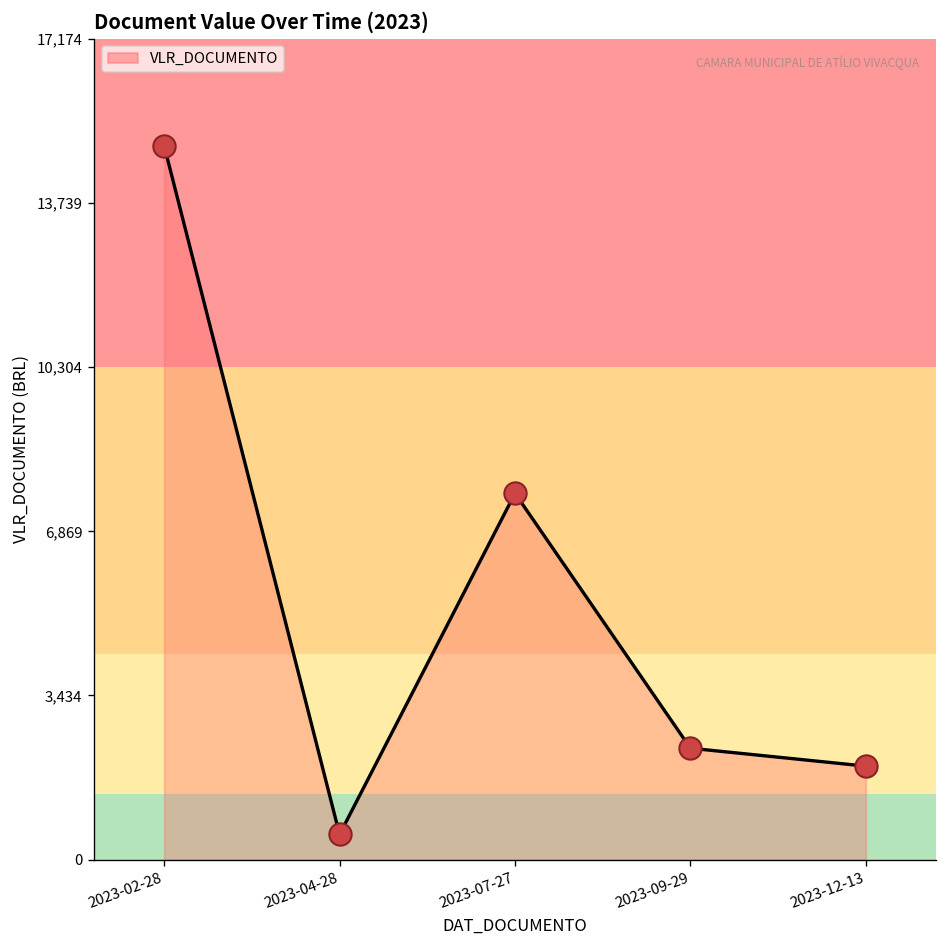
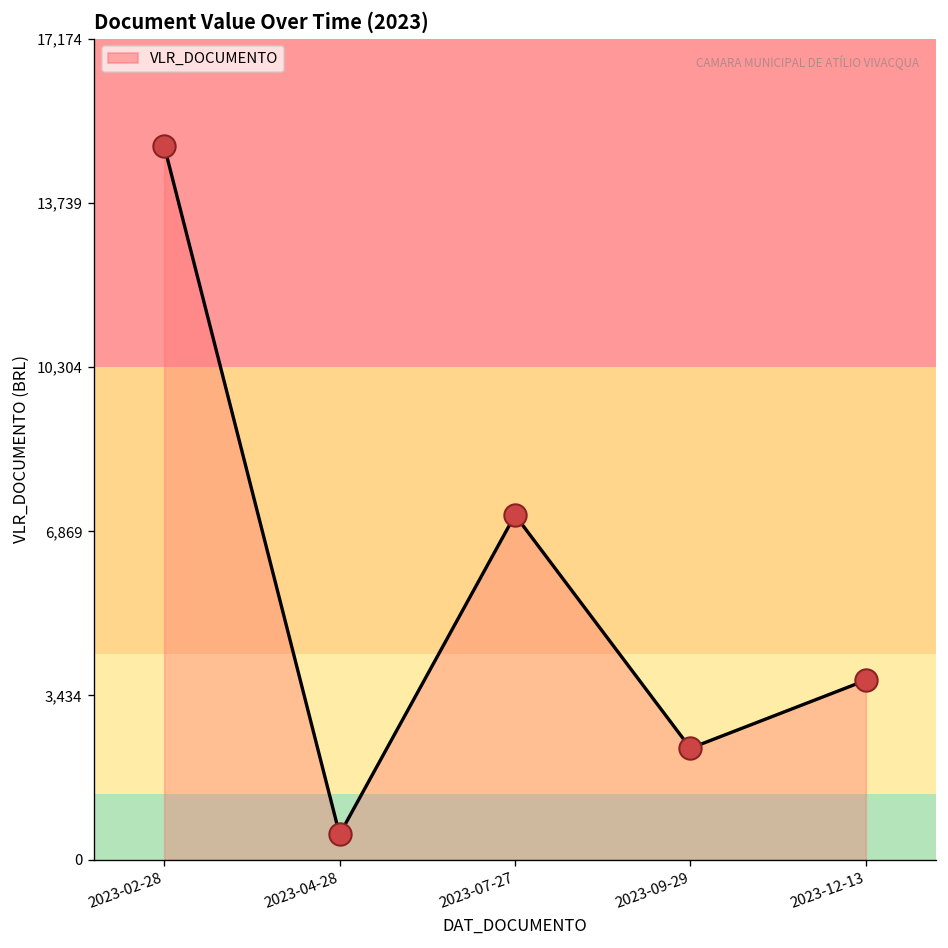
VLR_DOCUMENTO, 2023-07-27: 7,700 -> 7,200
VLR_DOCUMENTO, 2023-12-13: 2,000 -> 3,800
